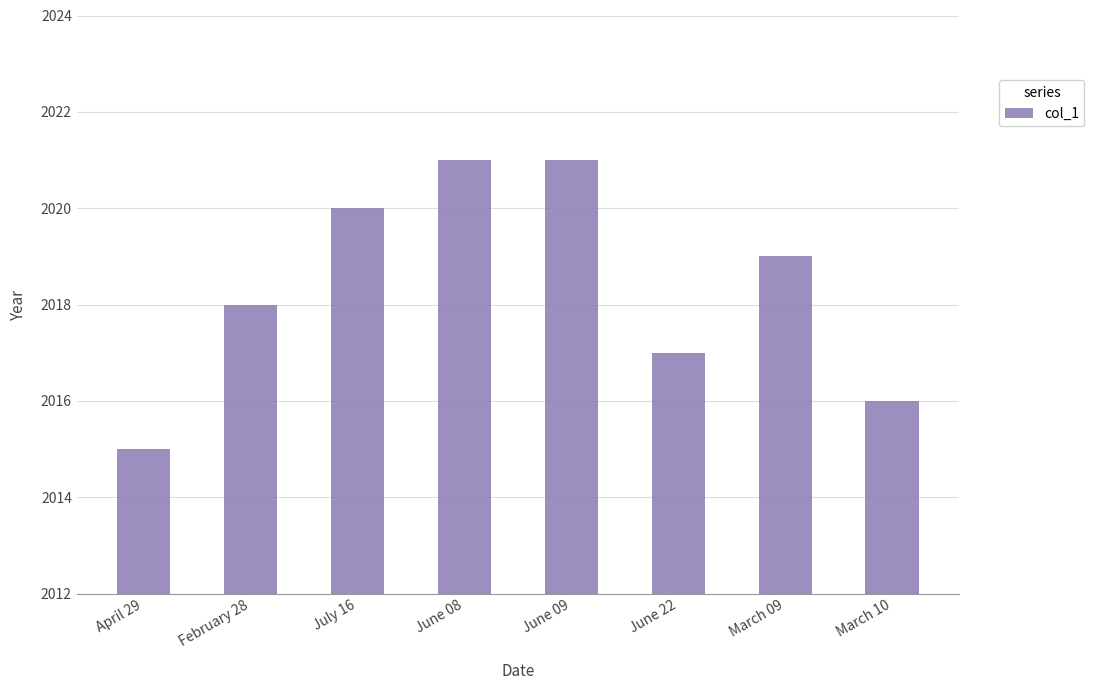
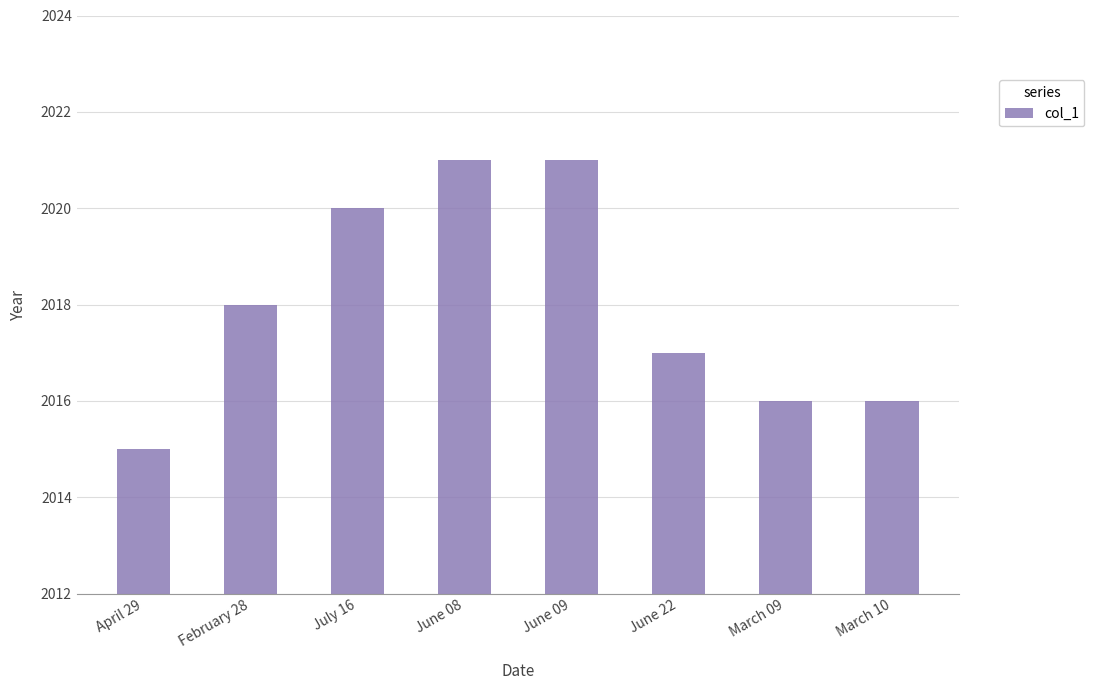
March 09: 2019 -> 2016
